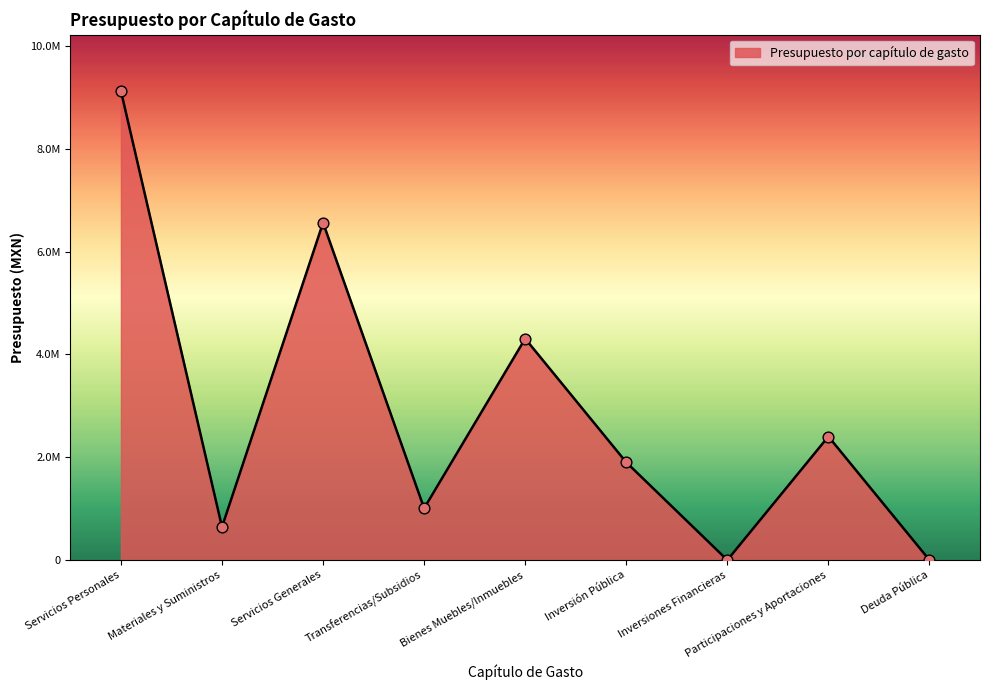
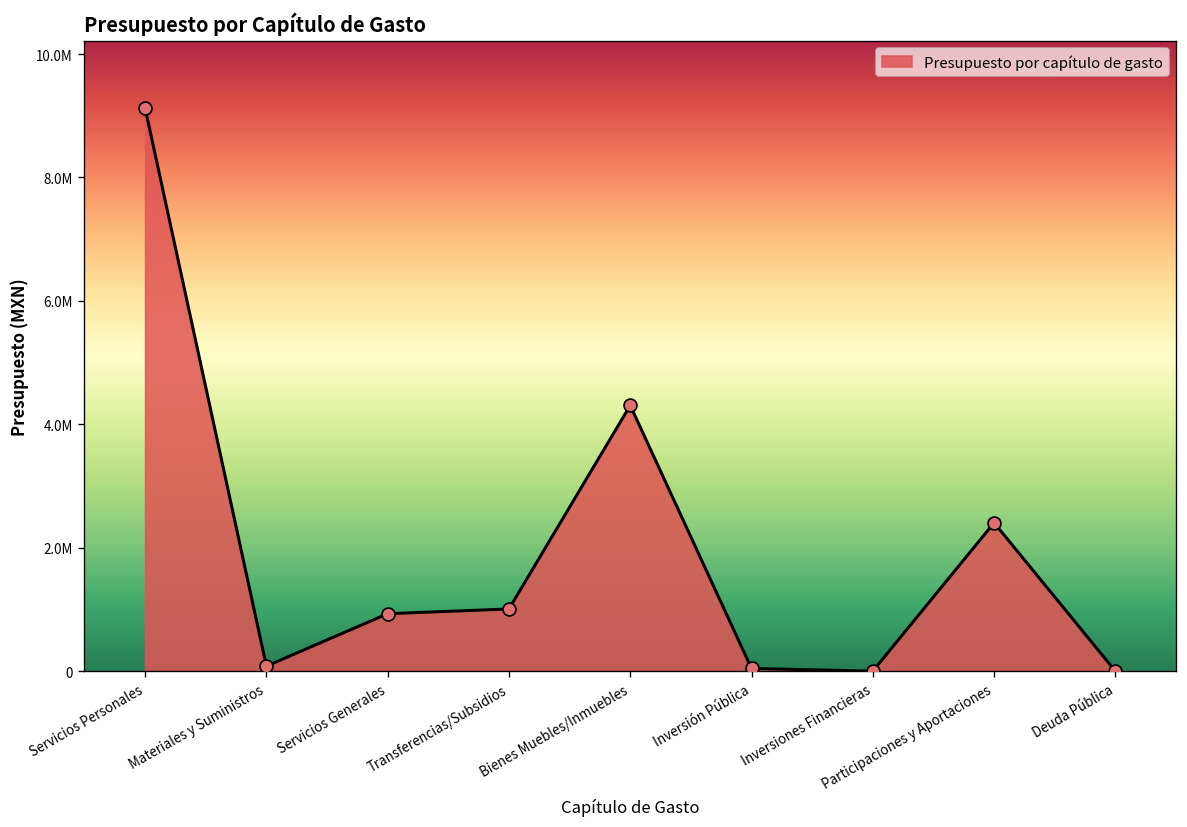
Materiales y Suministros: 600000 -> 100000
Servicios Generales: 6600000 -> 900000
Inversión Pública: 1900000 -> 0
